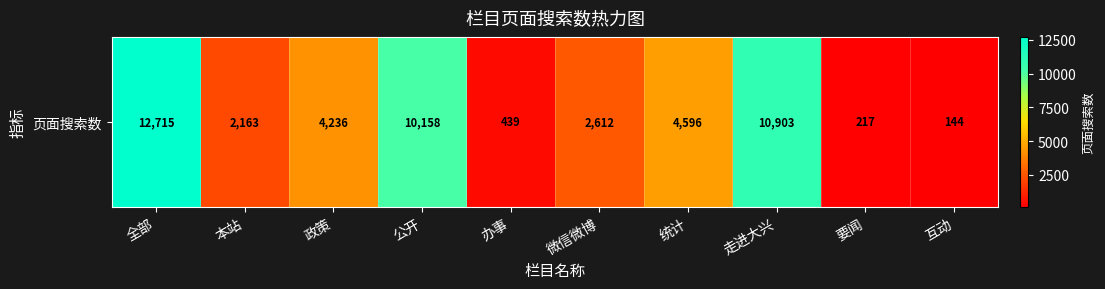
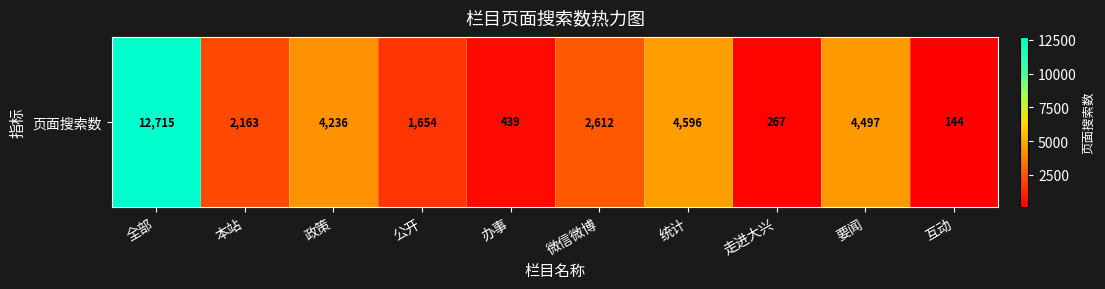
页面搜索数, 公开: 10,158 -> 1,654
页面搜索数, 走进大兴: 10,903 -> 267
页面搜索数, 要闻: 217 -> 4,497
